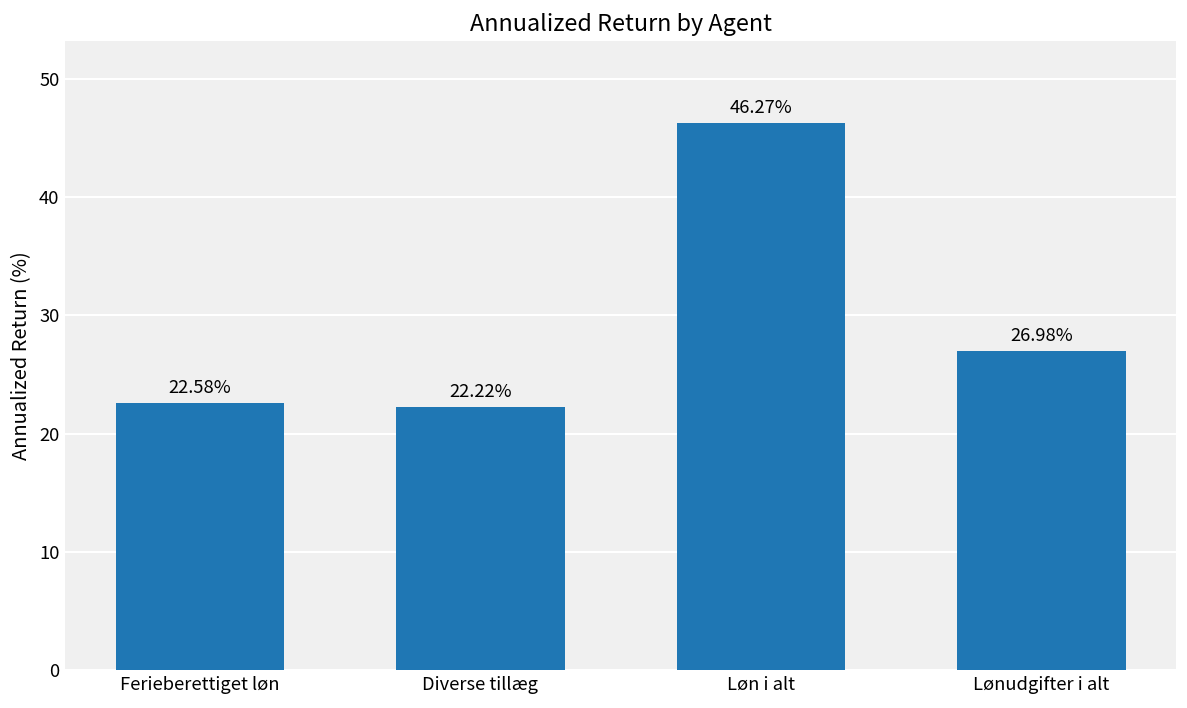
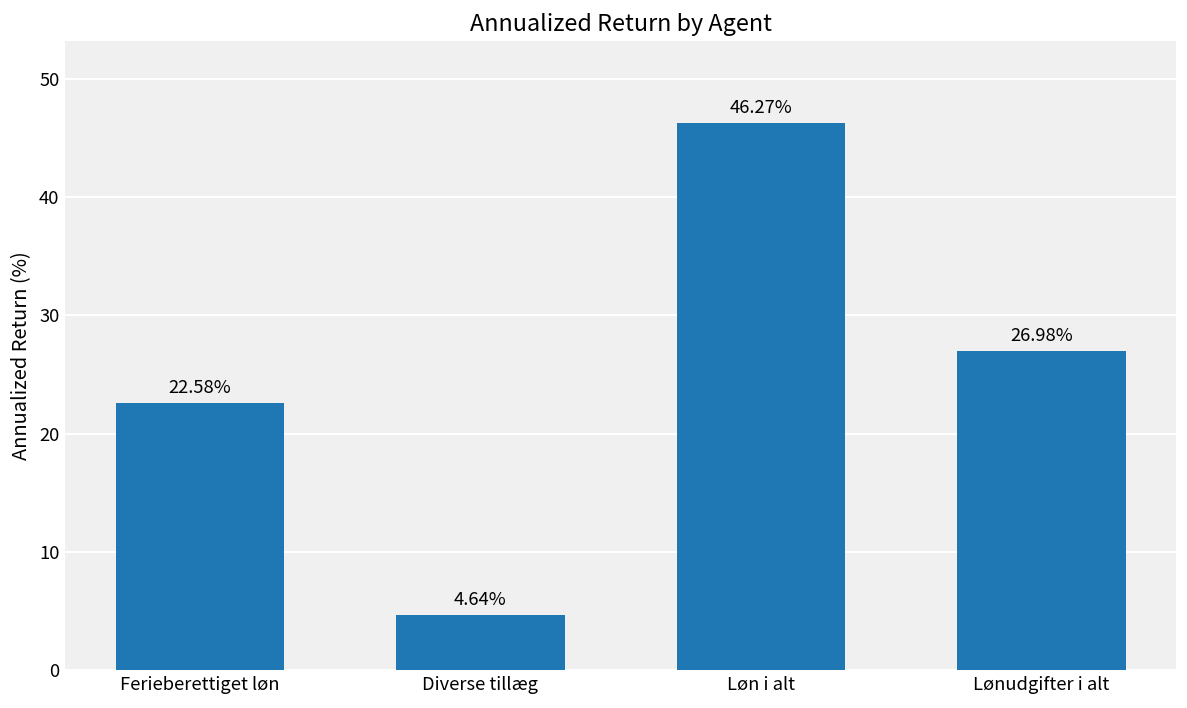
Diverse tillæg: 22.22% -> 4.64%
